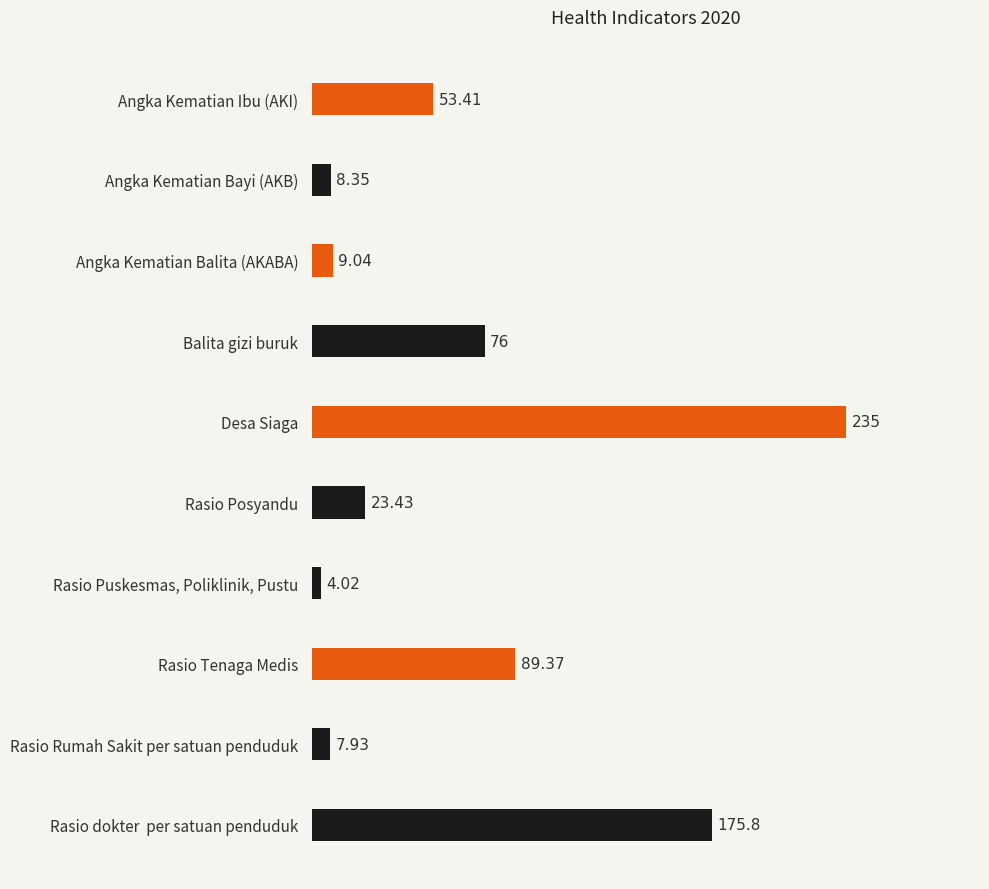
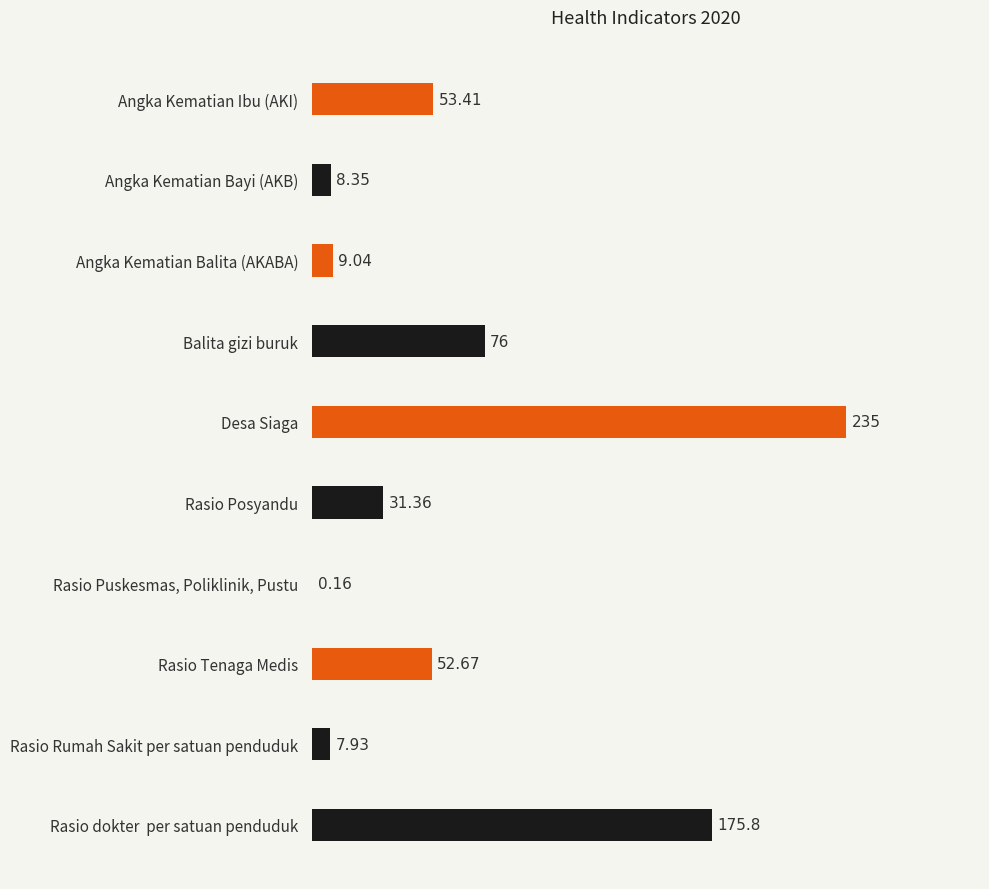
Rasio Posyandu: 23.43 -> 31.36
Rasio Puskesmas, Poliklinik, Pustu: 4.02 -> 0.16
Rasio Tenaga Medis: 89.37 -> 52.67
